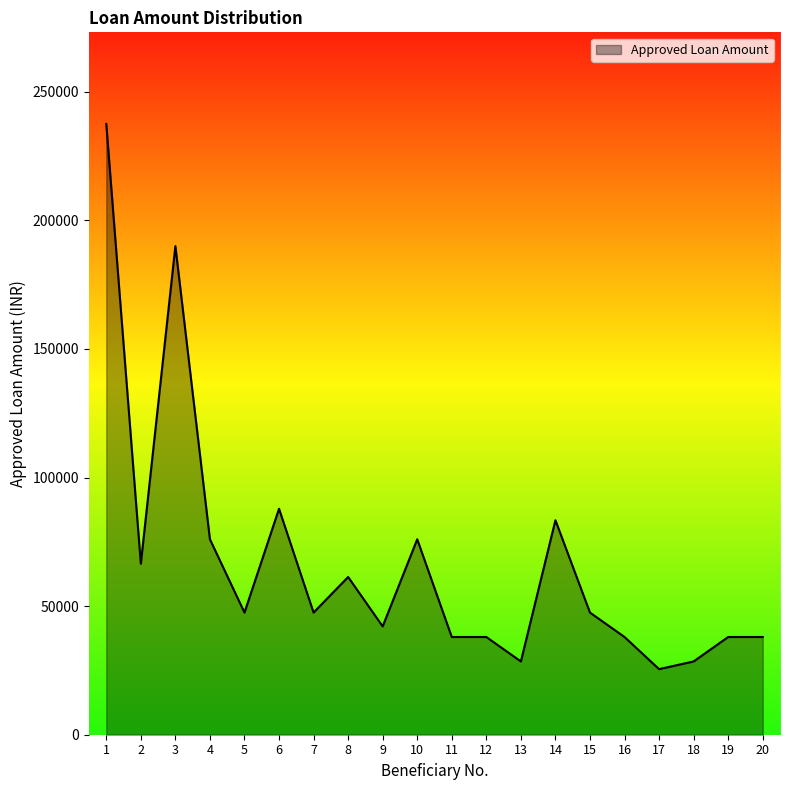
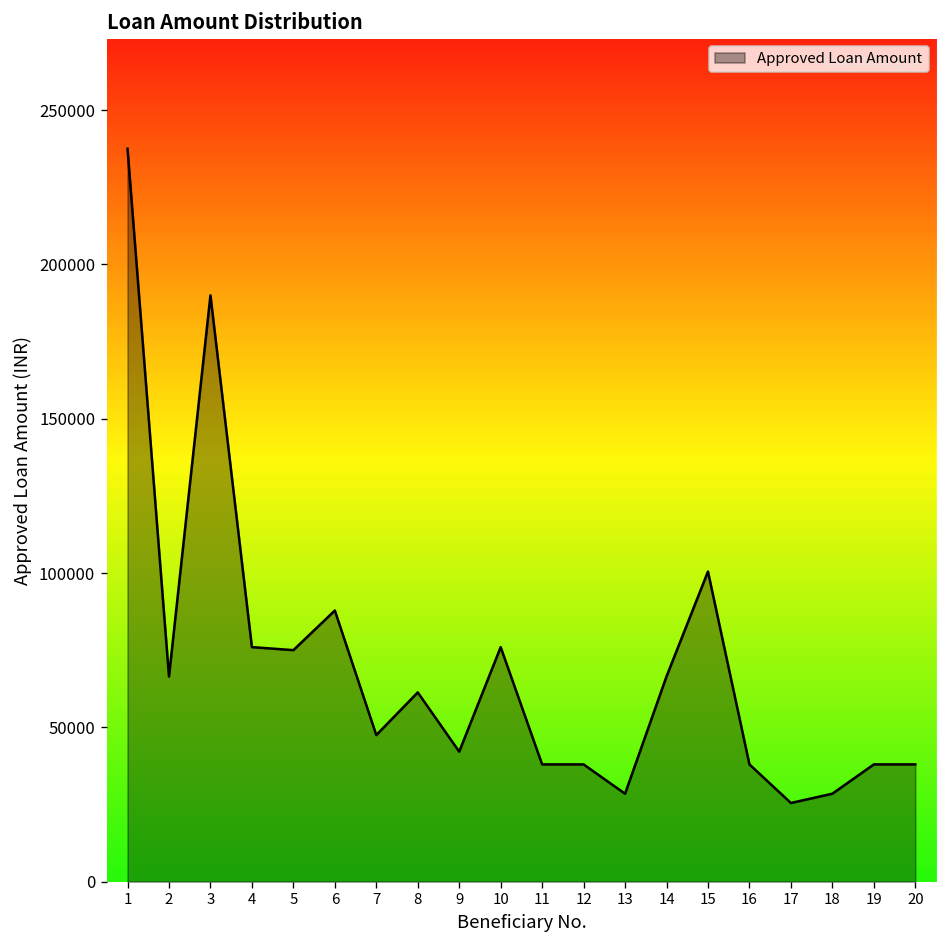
5: 48000 -> 75000
14: 83000 -> 67000
15: 48000 -> 100000
